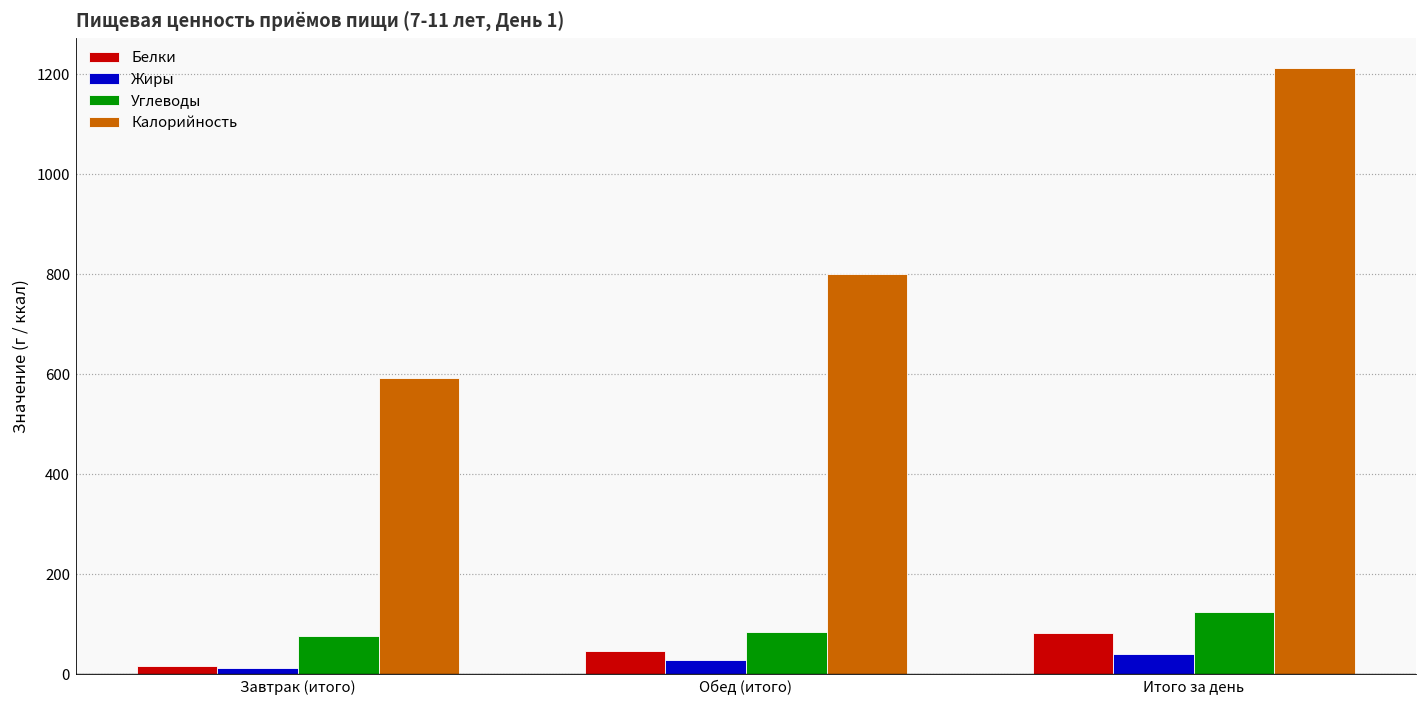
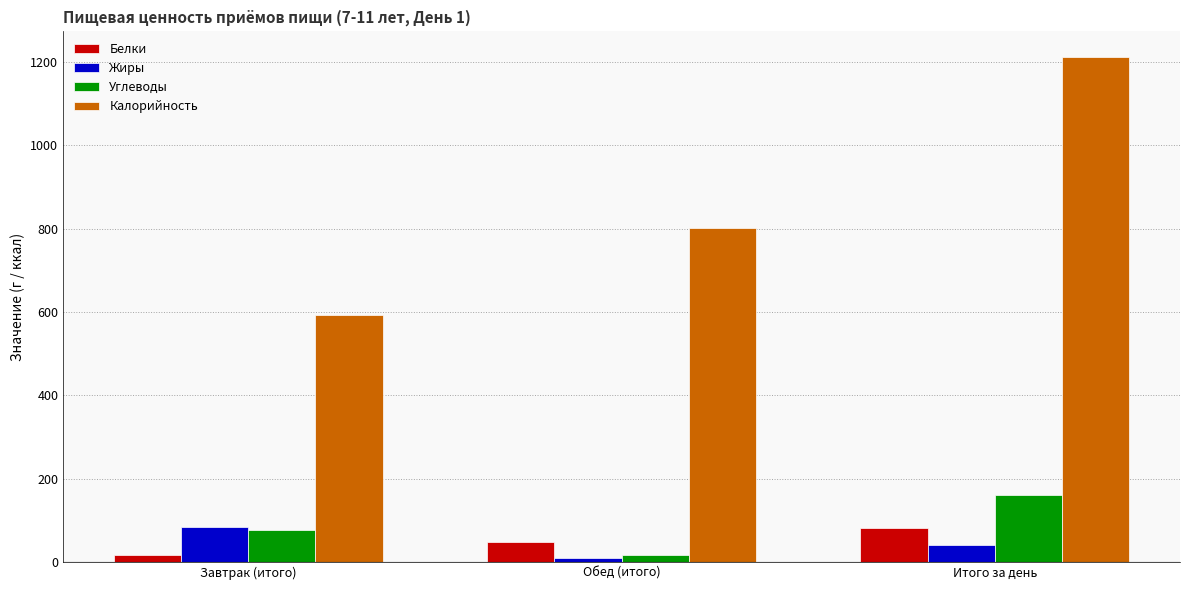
Жиры, Завтрак (итого): 10 -> 80
Жиры, Обед (итого): 30 -> 10
Углеводы, Обед (итого): 80 -> 20
Углеводы, Итого за день: 120 -> 160
